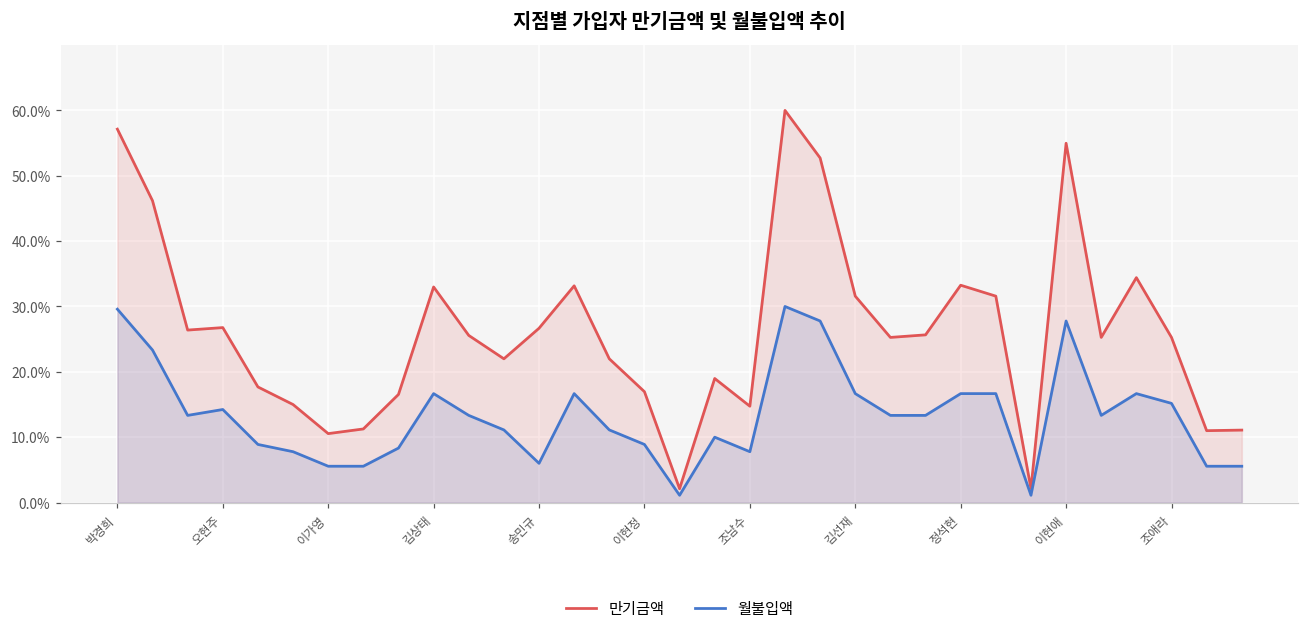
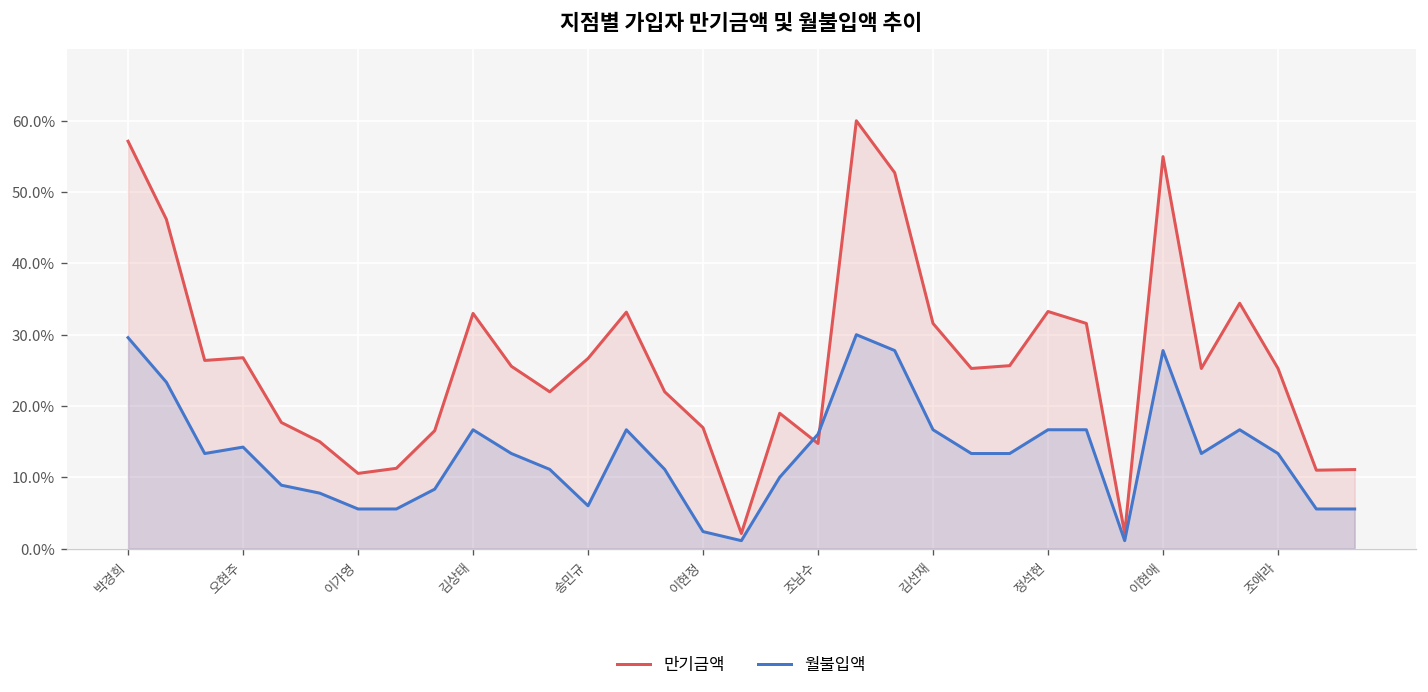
월불입액, 이현정: 9% -> 2%
월불입액, 조남수: 8% -> 16%
월불입액, 조애라: 15% -> 13%
